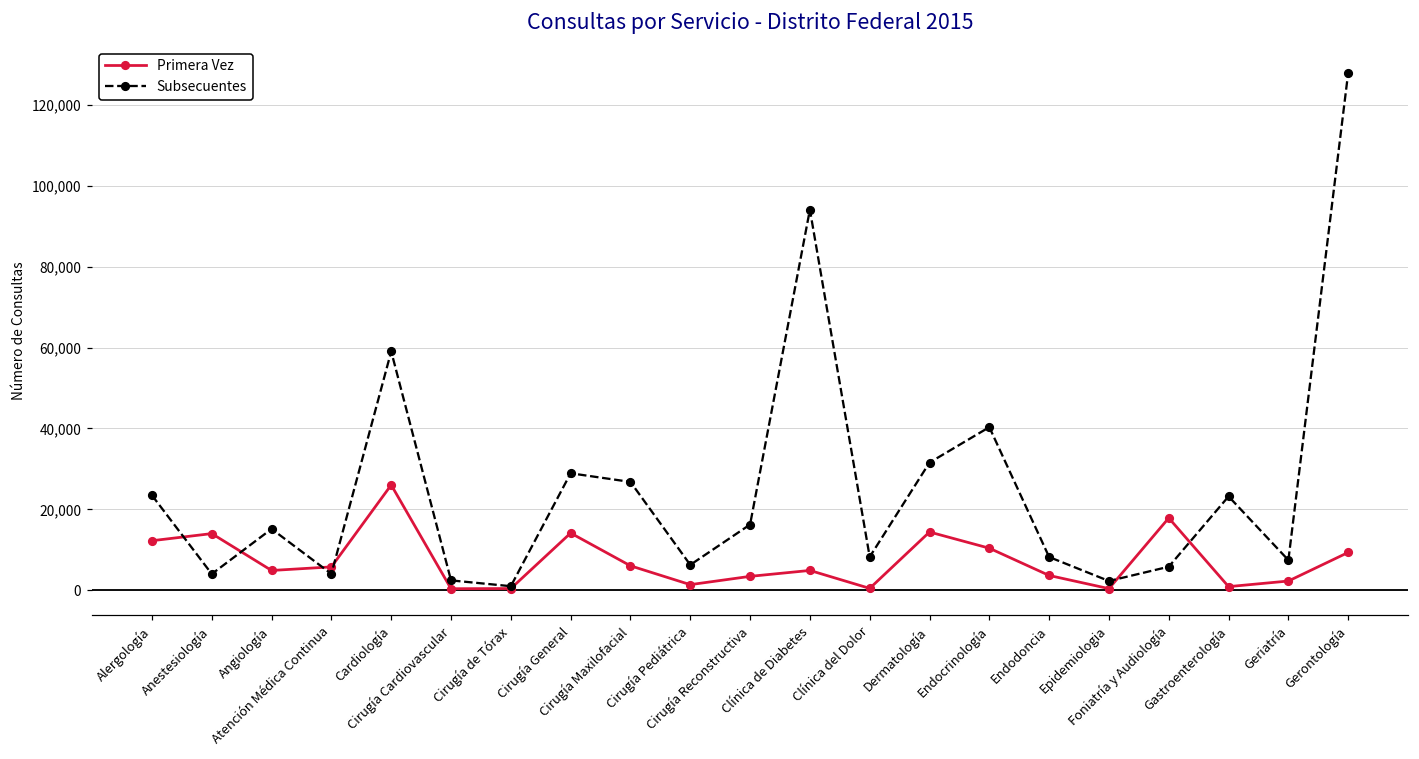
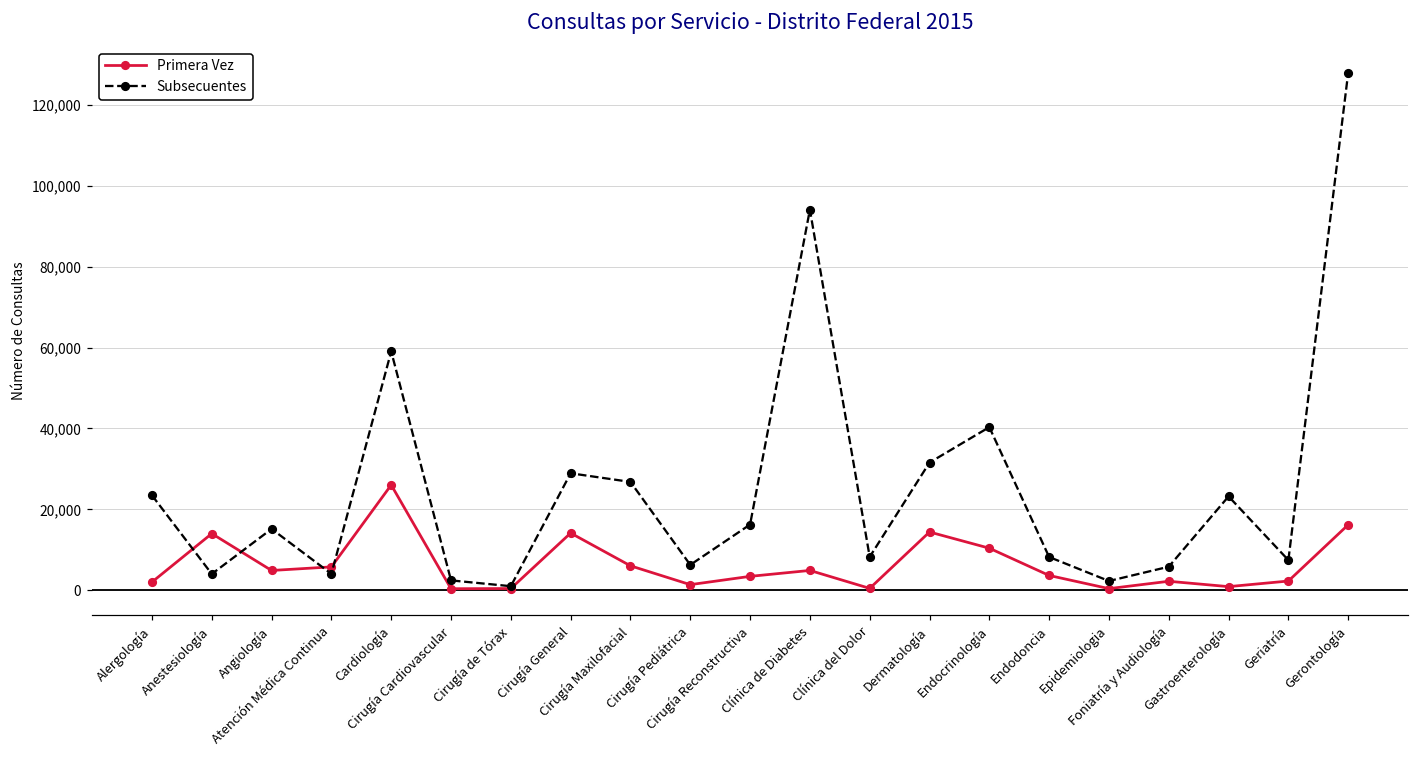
Primera Vez, Alergología: 12,000 -> 2,000
Primera Vez, Foniatría y Audiología: 18,000 -> 2,000
Primera Vez, Gerontología: 9,000 -> 16,000
